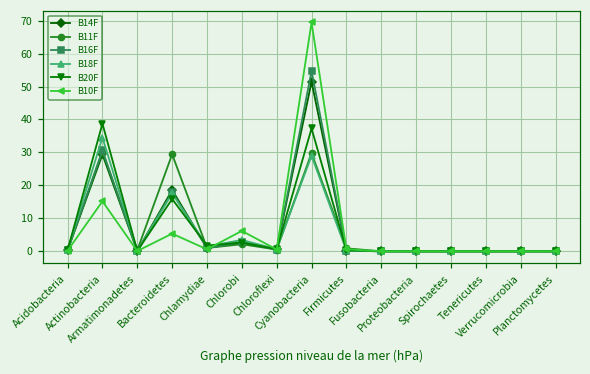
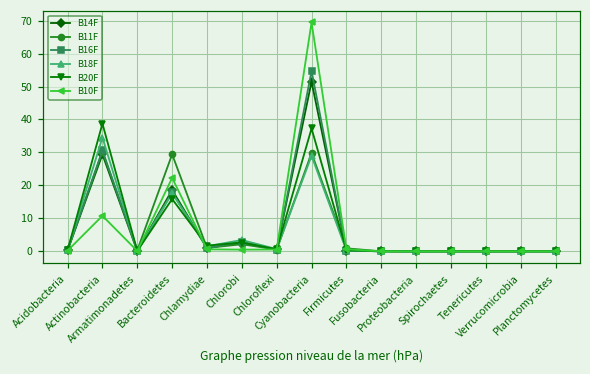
B10F, Actinobacteria: 15 -> 11
B10F, Bacteroidetes: 5 -> 22
B10F, Chlorobi: 6 -> 1
